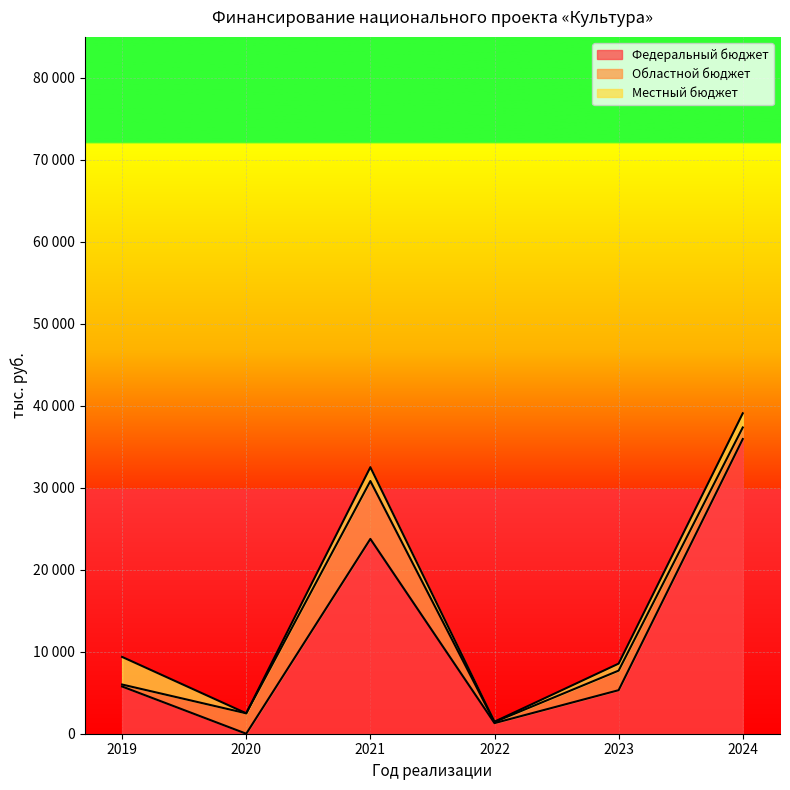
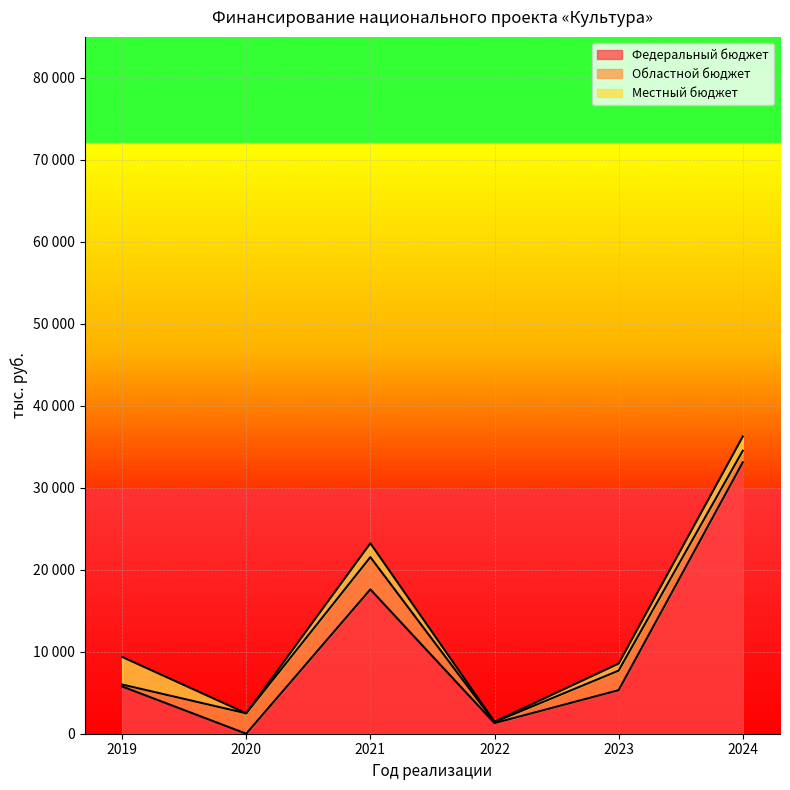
Федеральный бюджет, 2021: 24000 -> 18000
Областной бюджет, 2021: 7000 -> 4000
Федеральный бюджет, 2024: 36000 -> 33000
